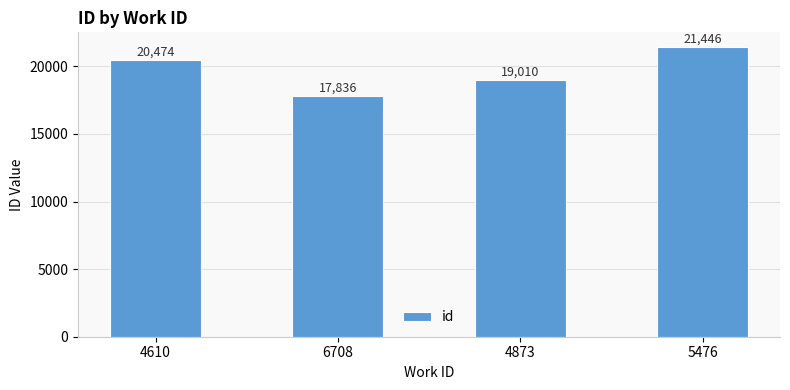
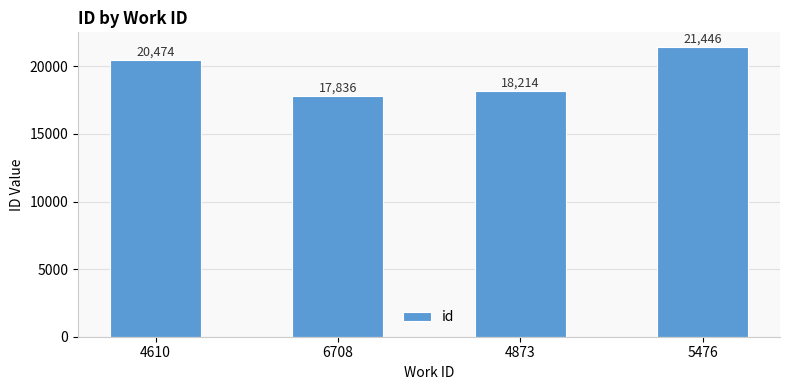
4873: 19,010 -> 18,214
